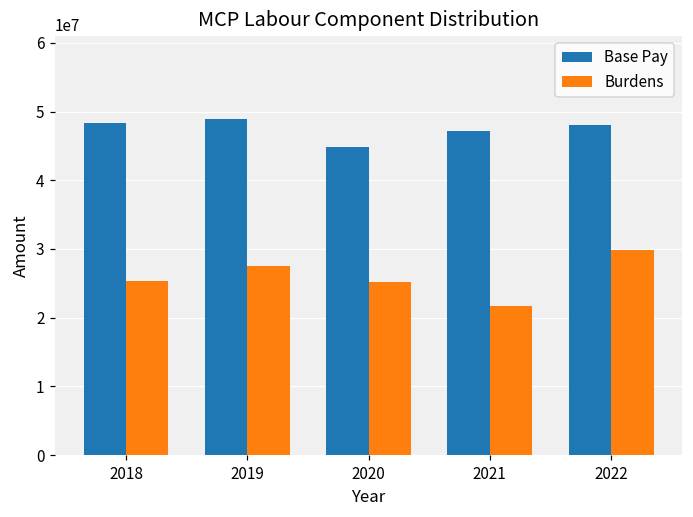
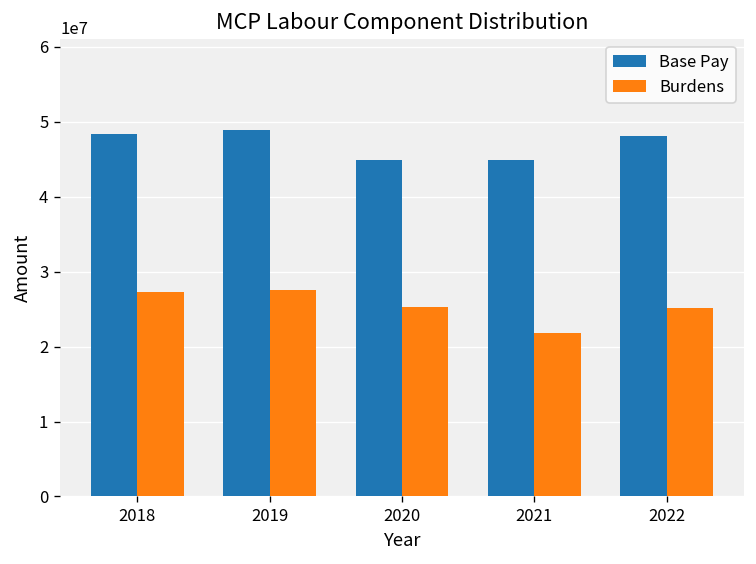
Burdens, 2018: 25000000 -> 27000000
Base Pay, 2021: 47000000 -> 45000000
Burdens, 2022: 30000000 -> 25000000
